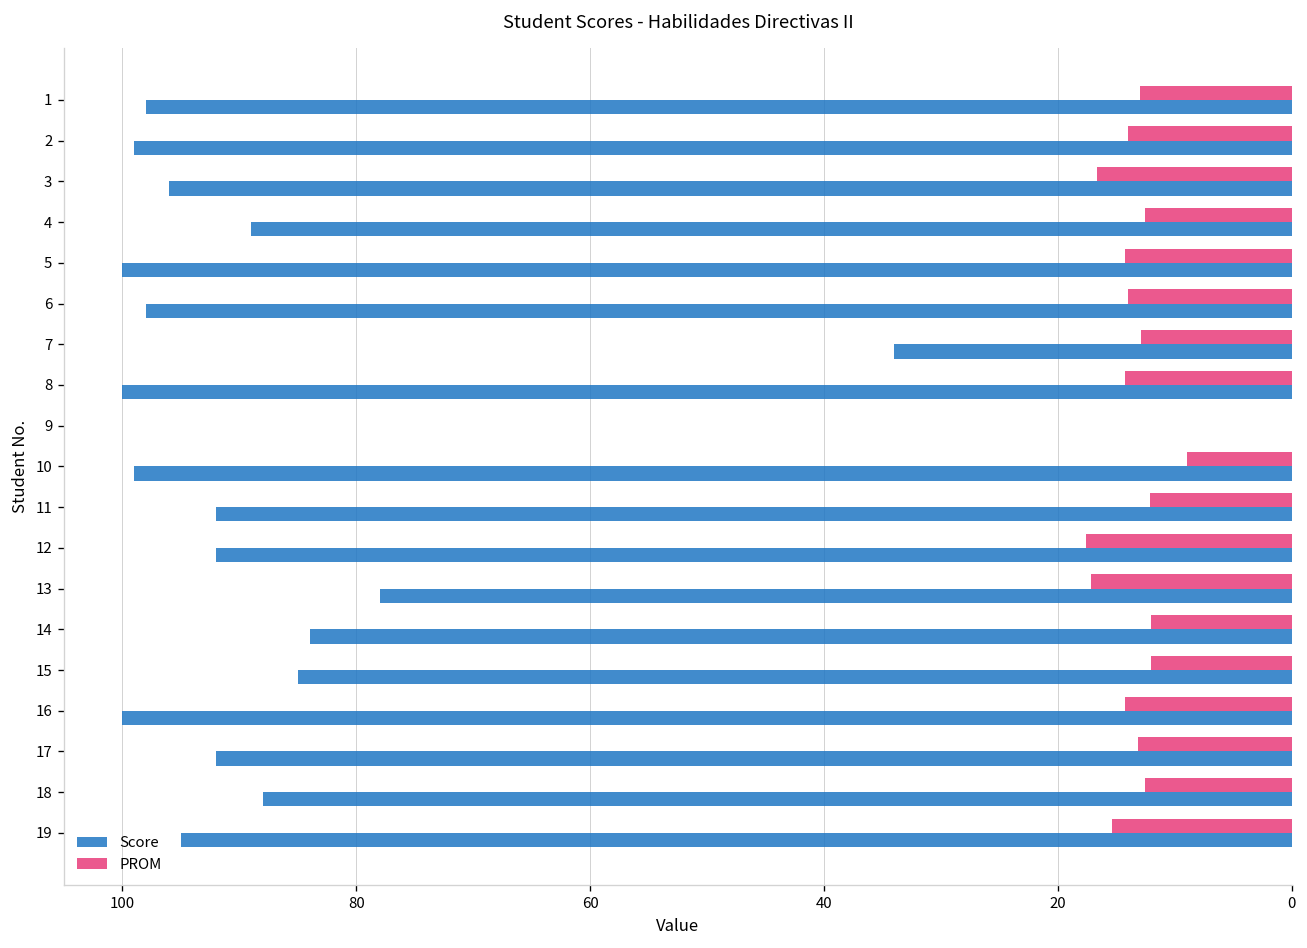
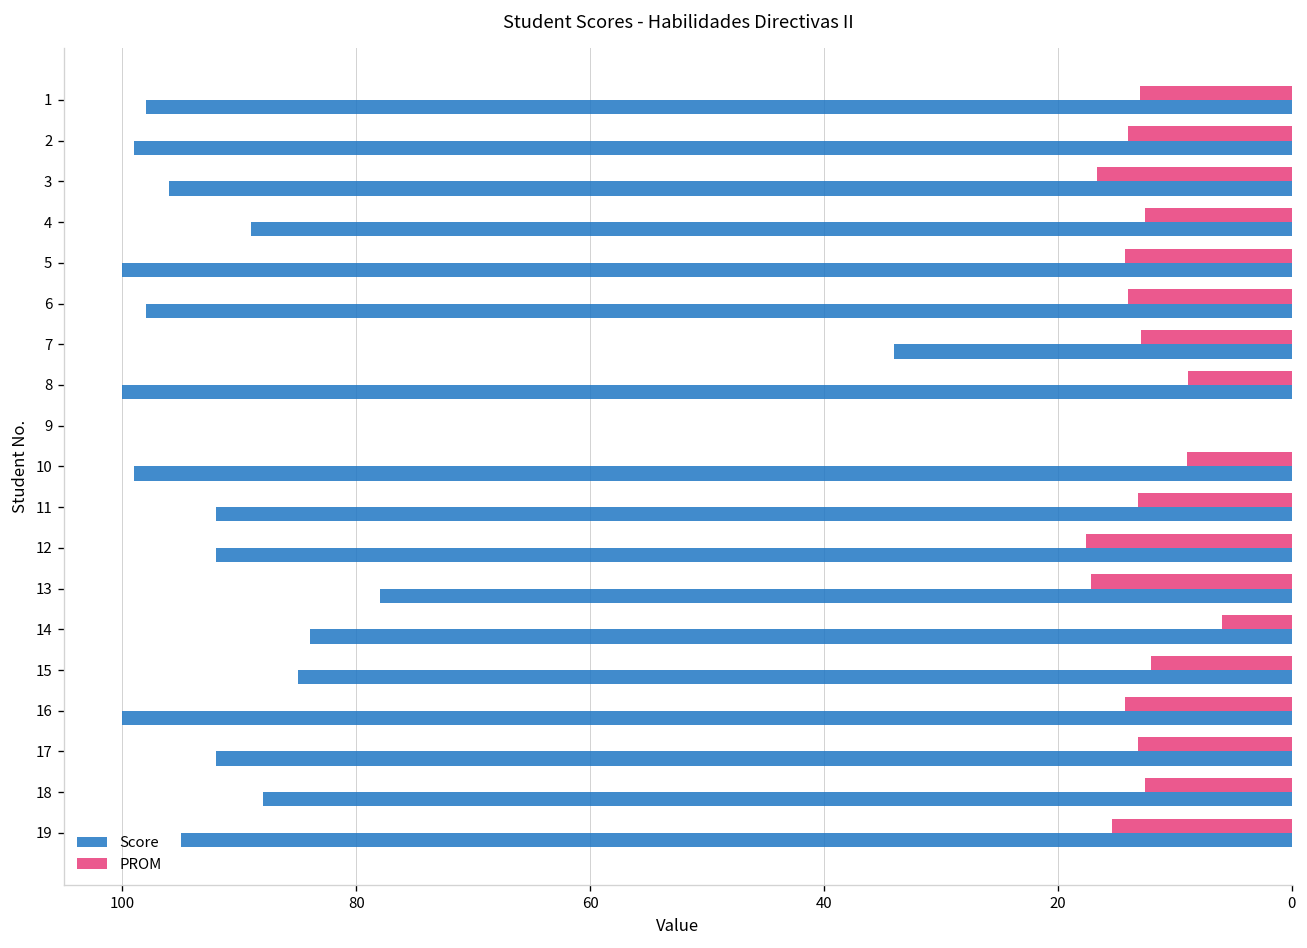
PROM, 8: 14 -> 9
PROM, 11: 12 -> 13
PROM, 14: 12 -> 6
